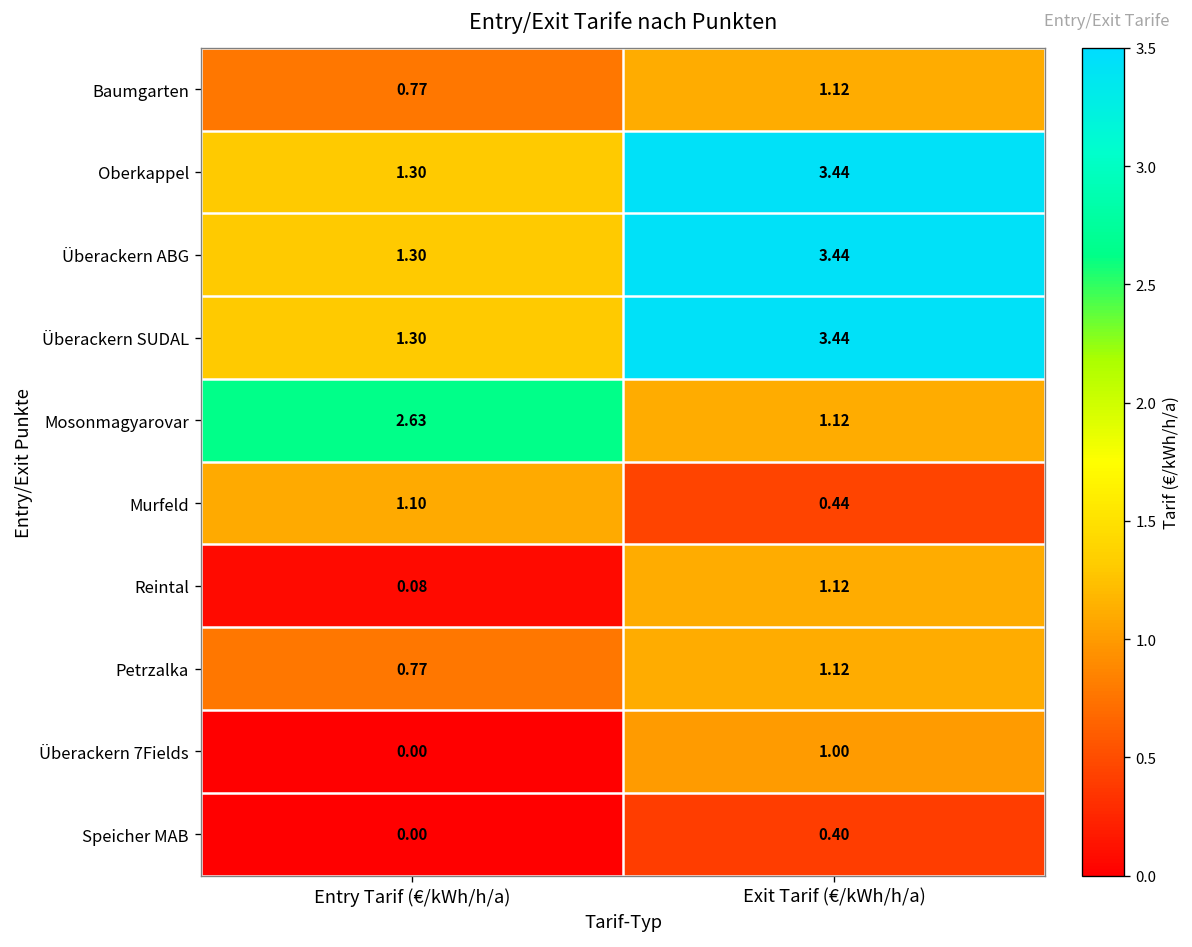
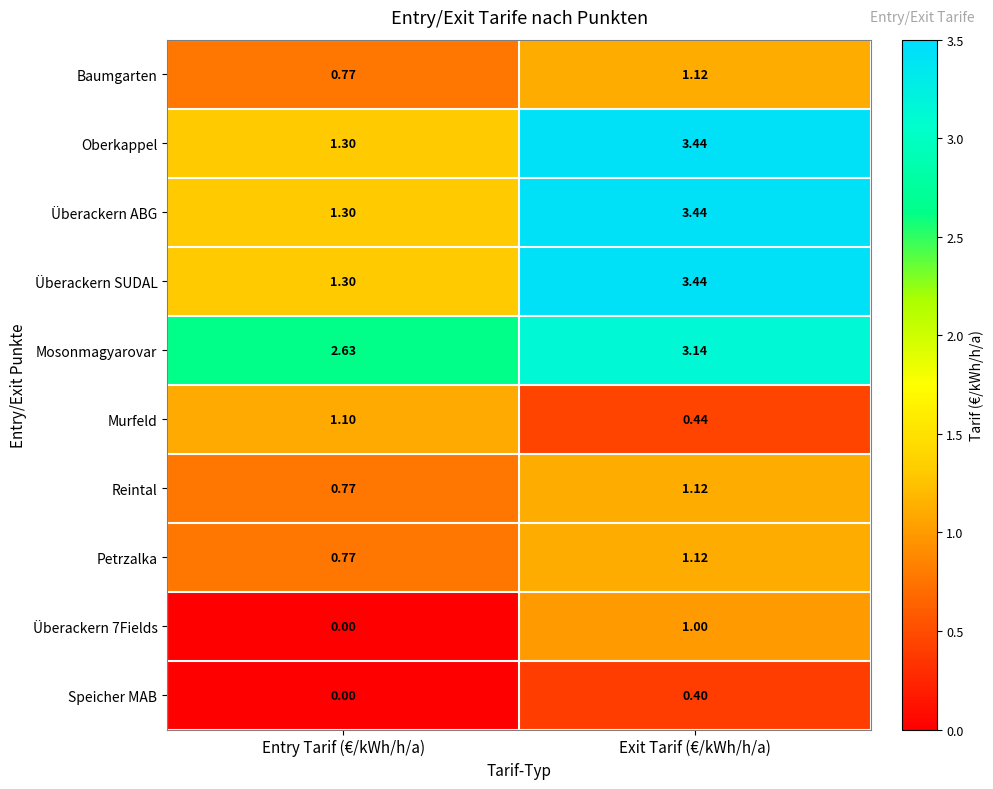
Mosonmagyarovar, Exit Tarif (€/kWh/h/a): 1.12 -> 3.14
Reintal, Entry Tarif (€/kWh/h/a): 0.08 -> 0.77
